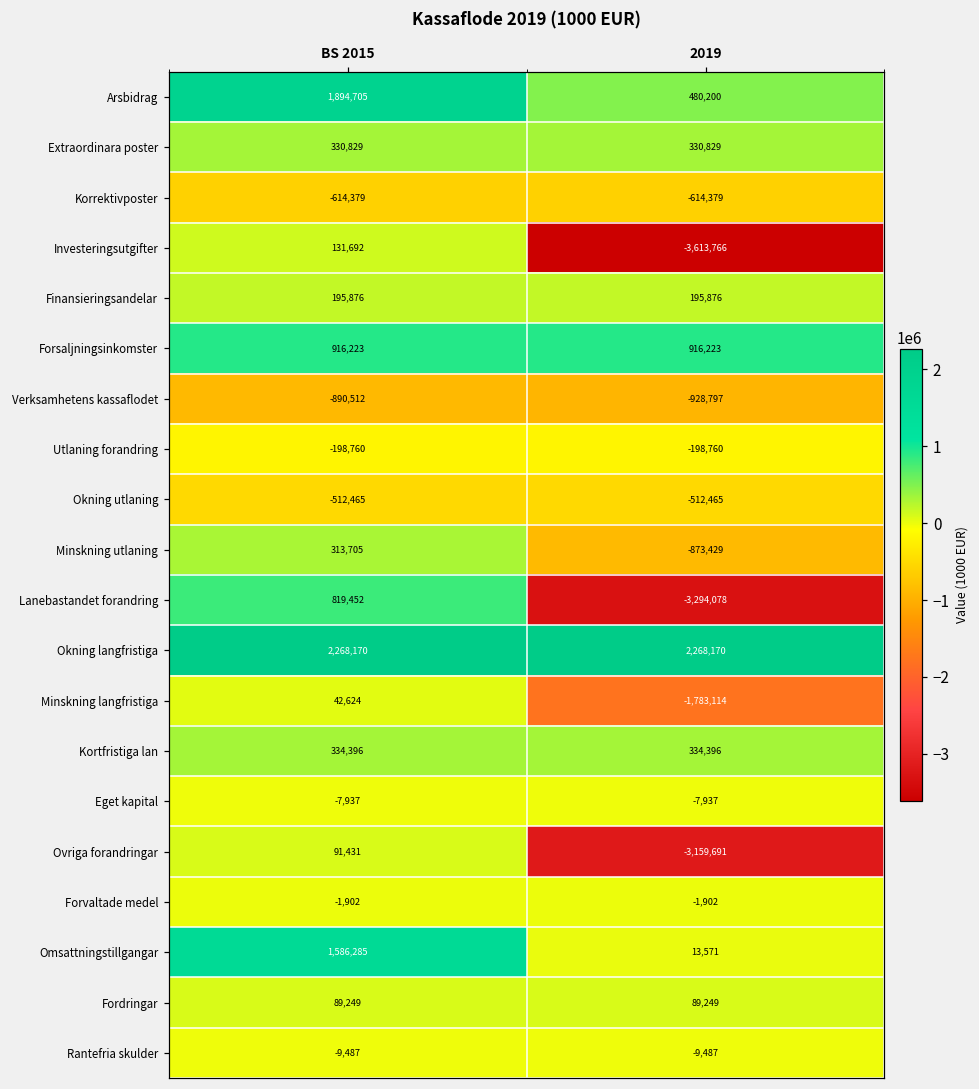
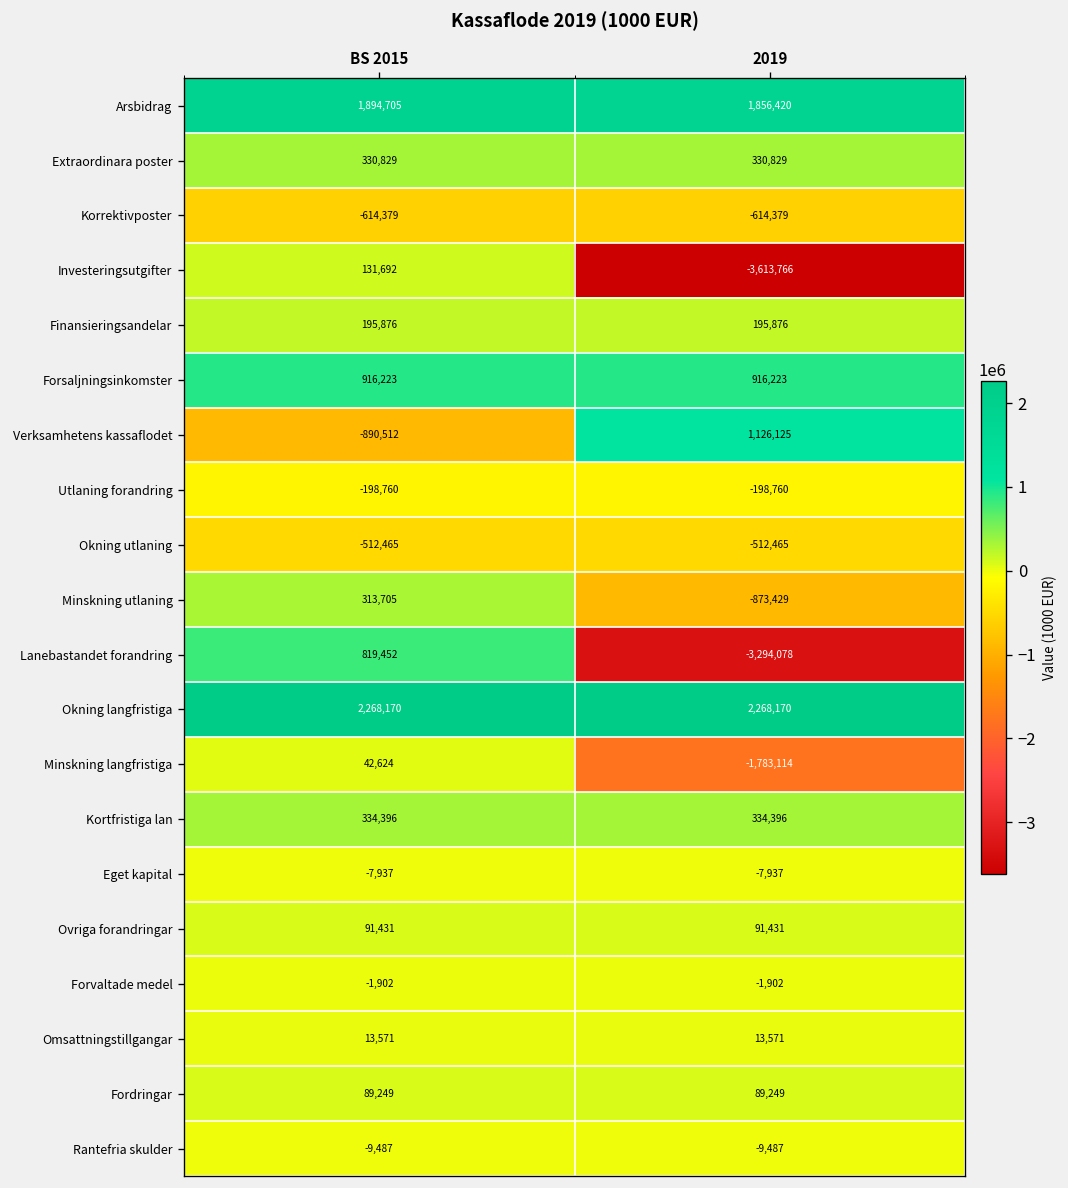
Arsbidrag, 2019: 480,200 -> 1,856,420
Verksamhetens kassaflodet, 2019: -928,797 -> 1,126,125
Ovriga forandringar, 2019: -3,159,691 -> 91,431
Omsattningstillgangar, BS 2015: 1,586,285 -> 13,571
